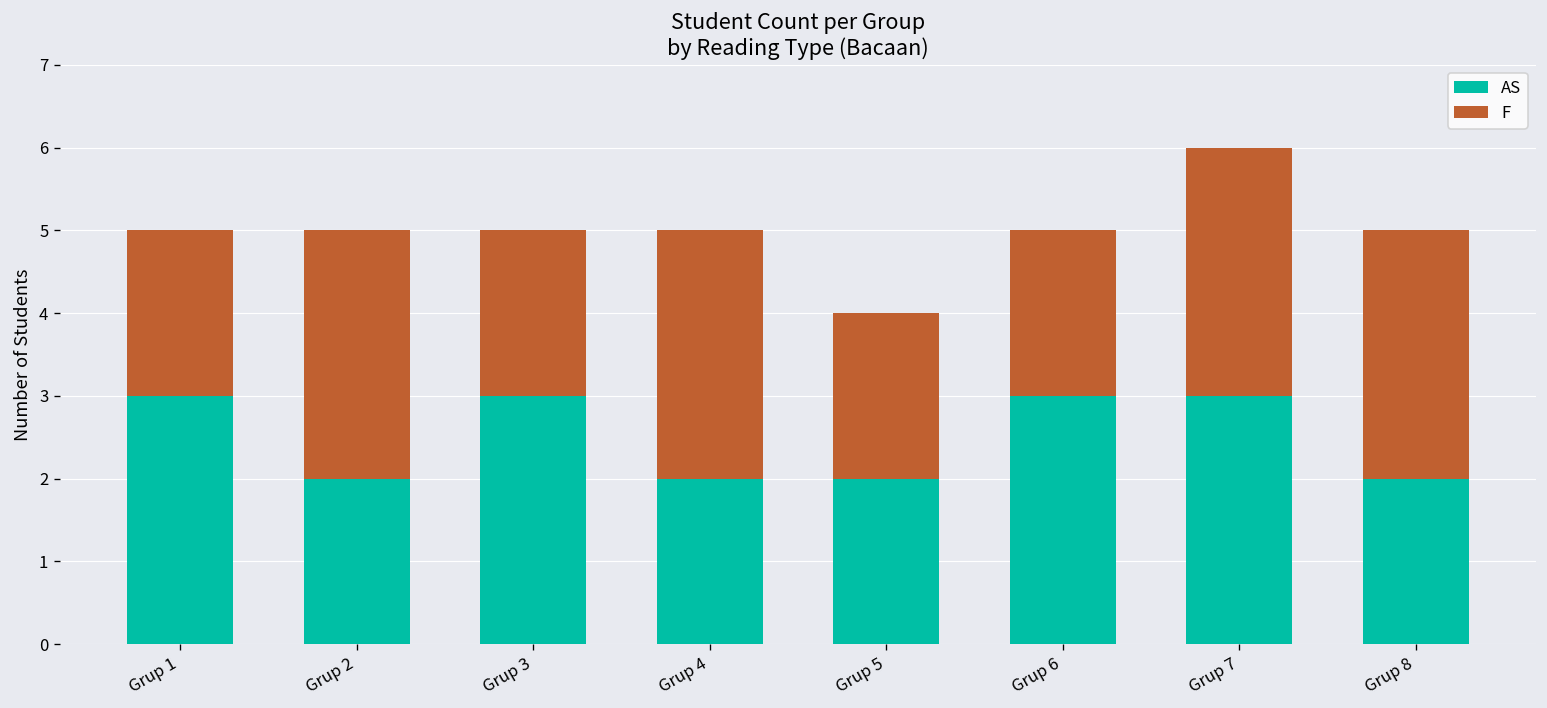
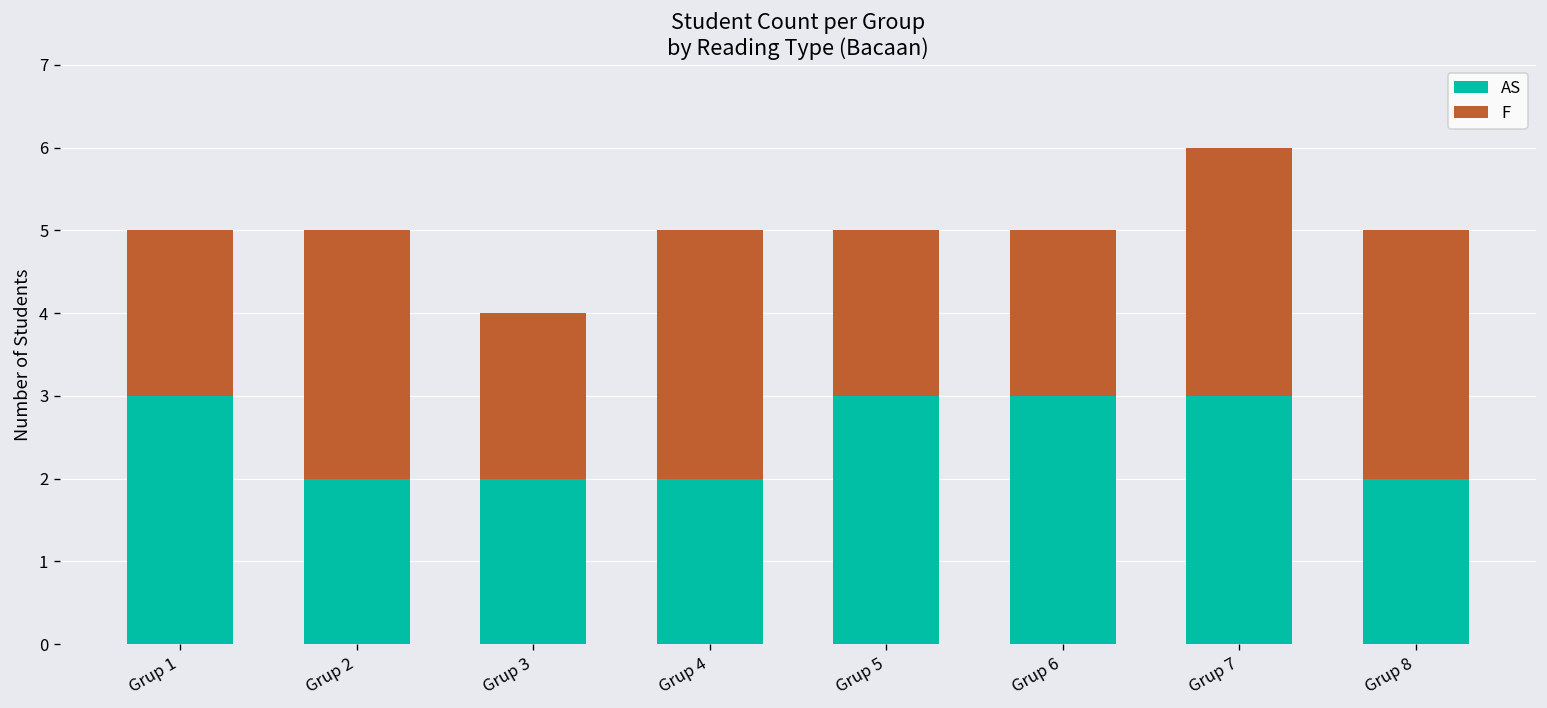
AS, Grup 3: 3 -> 2
AS, Grup 5: 2 -> 3
